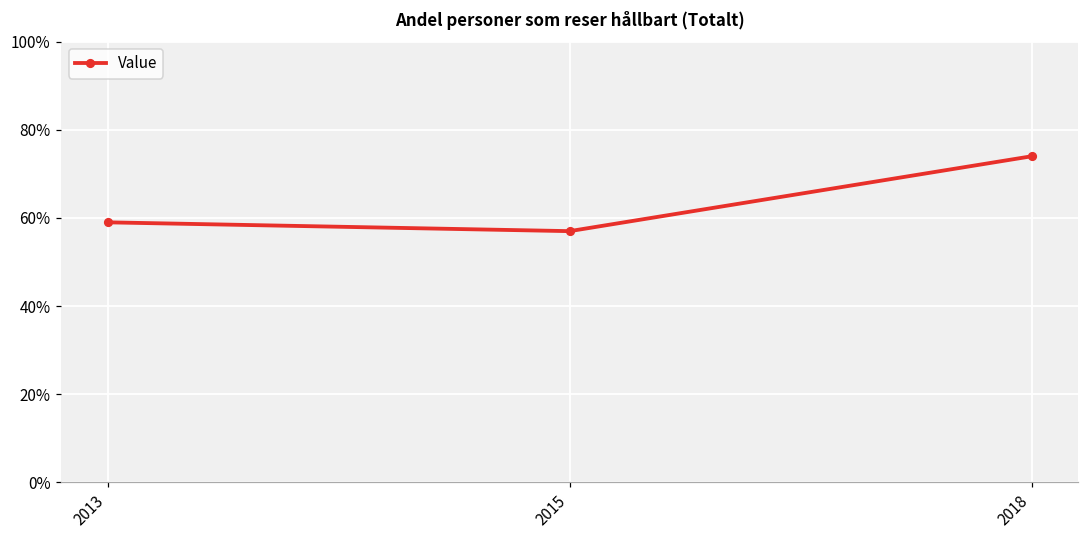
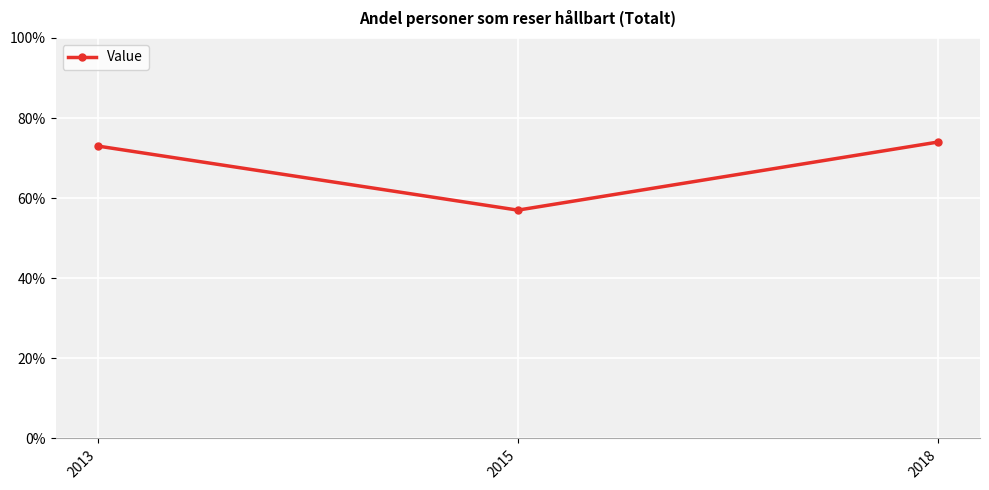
2013: 59% -> 73%
